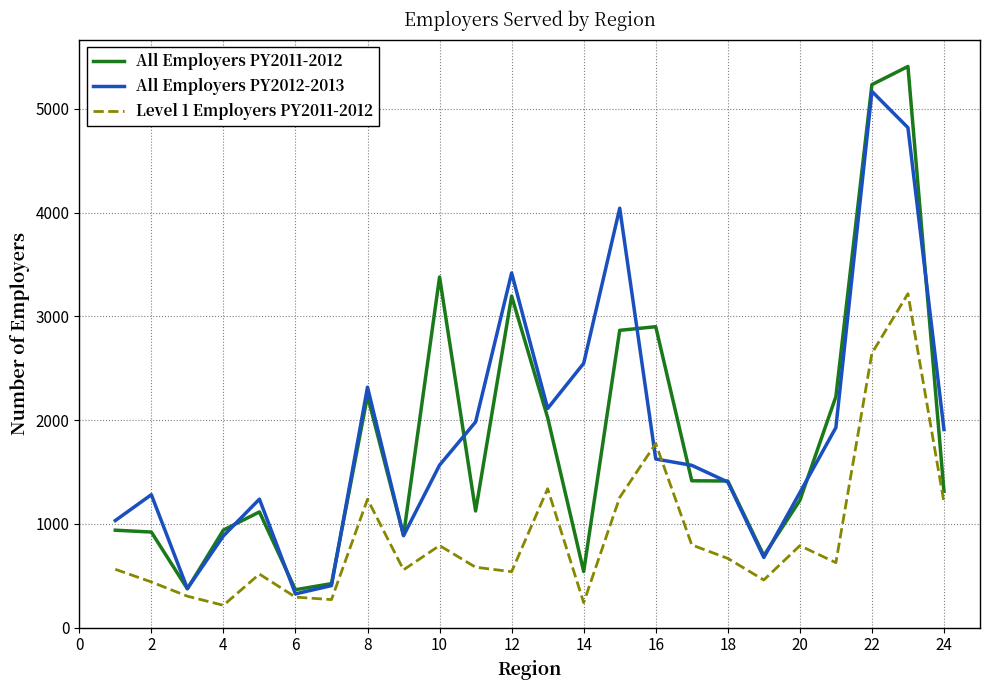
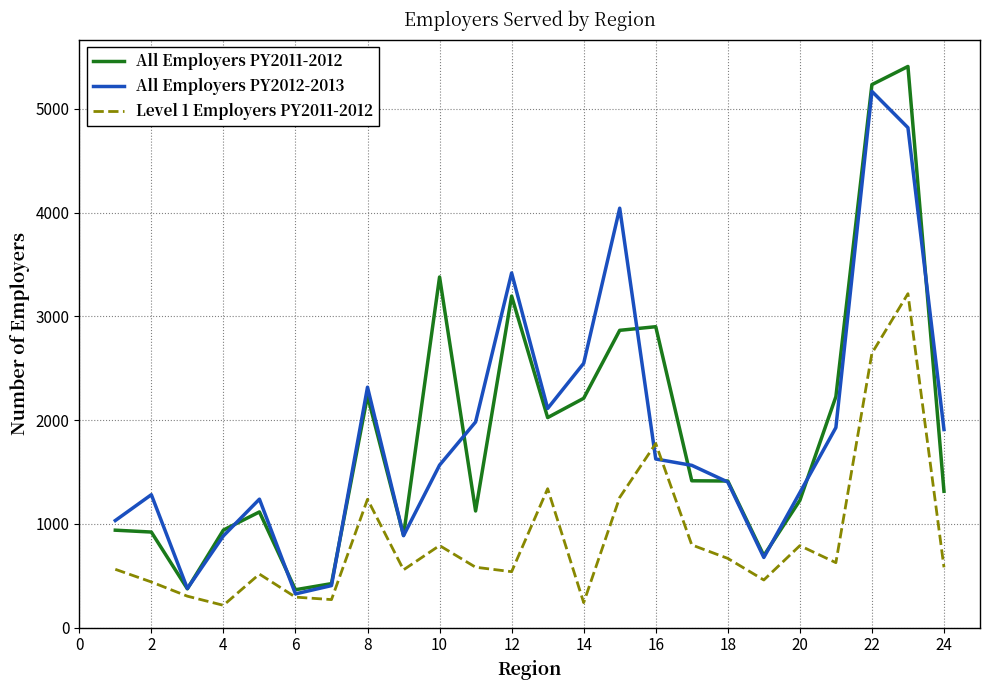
All Employers PY2011-2012, 14: 540 -> 2210
Level 1 Employers PY2011-2012, 24: 1210 -> 580
